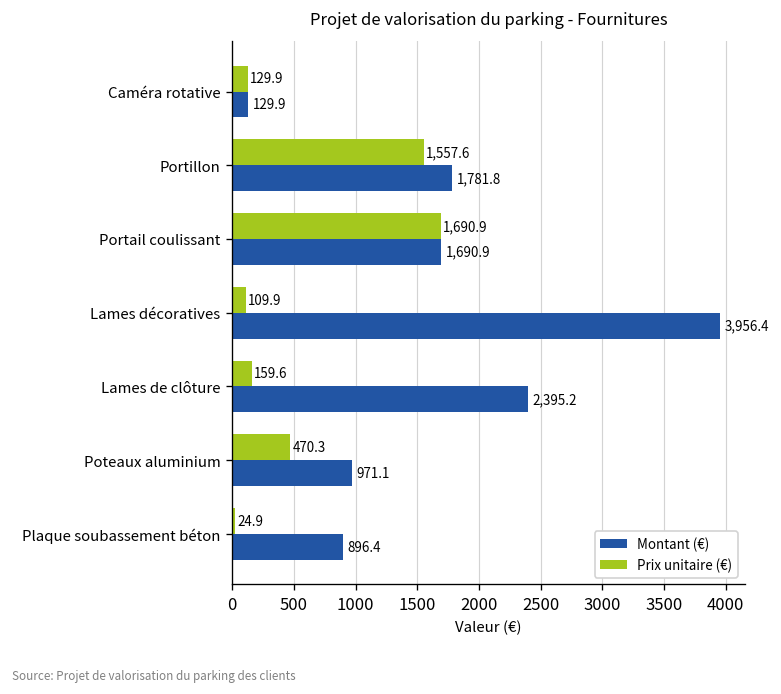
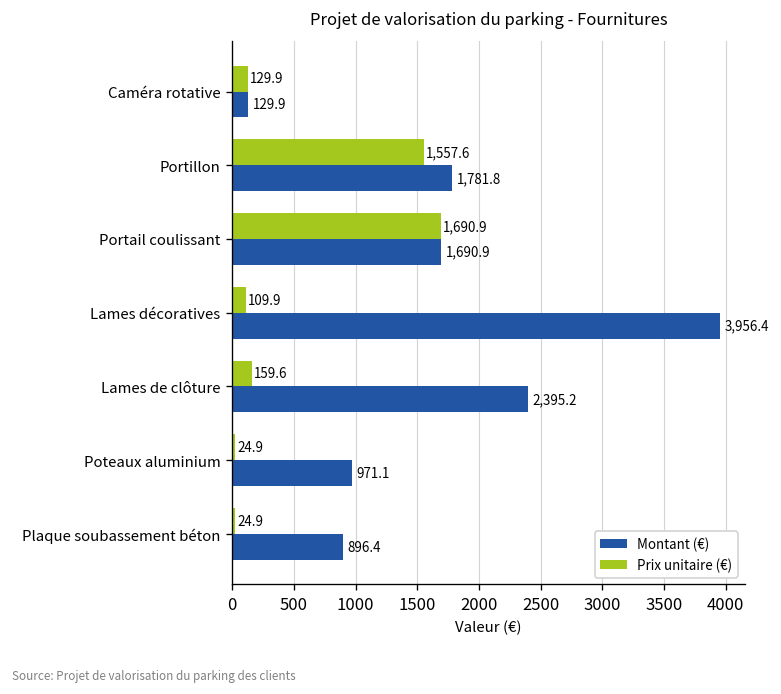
Prix unitaire (€), Poteaux aluminium: 470.3 -> 24.9
